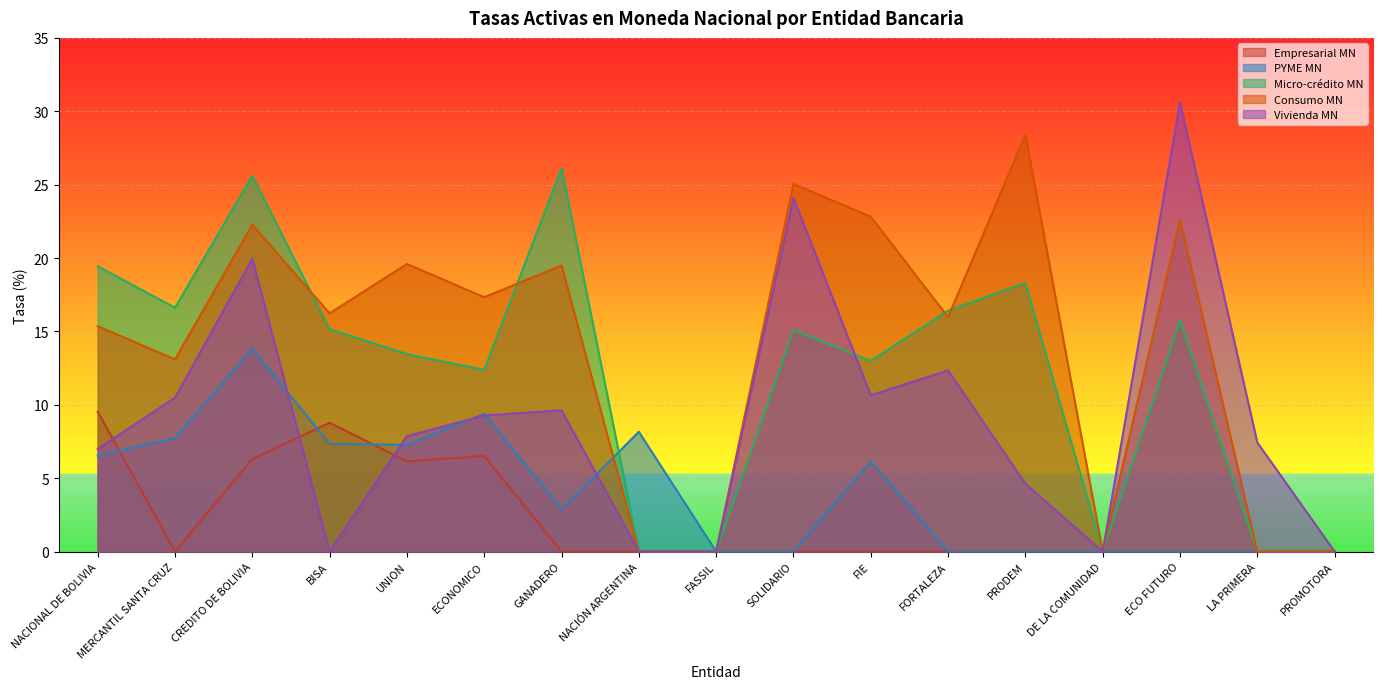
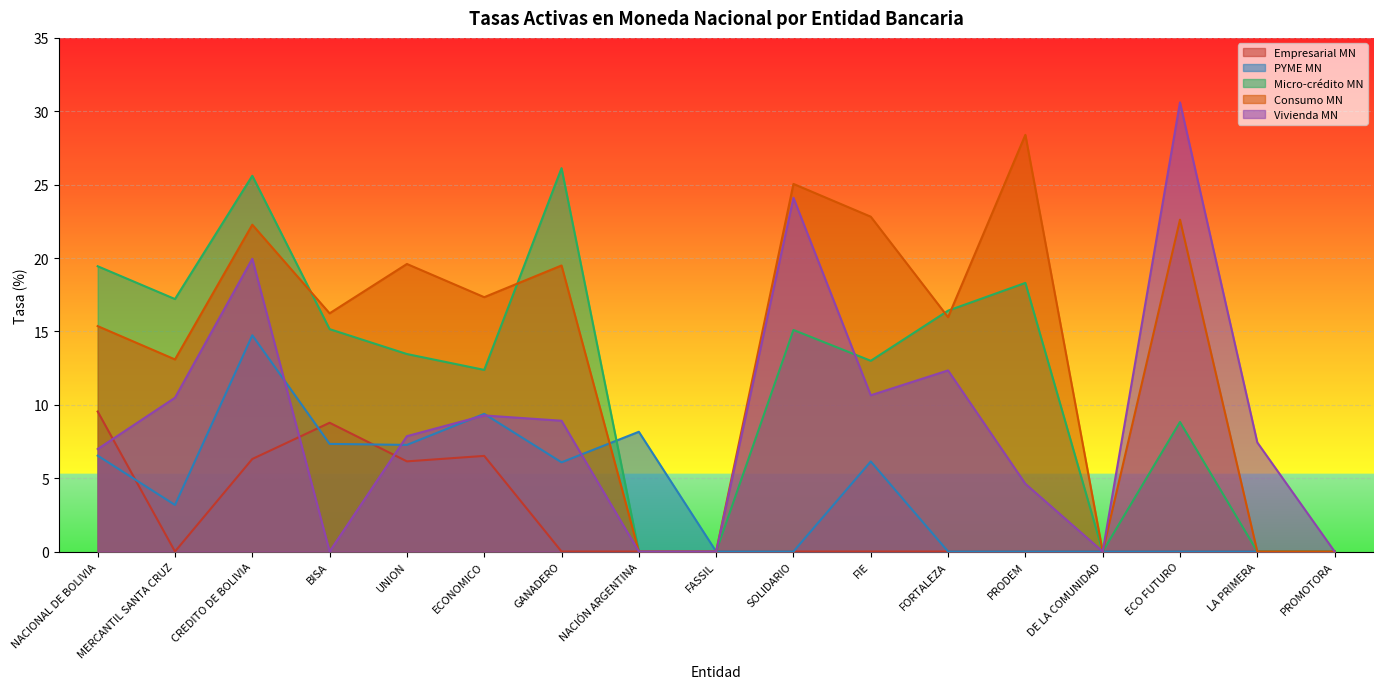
PYME MN, MERCANTIL SANTA CRUZ: 7.7 -> 3.2
Micro-crédito MN, MERCANTIL SANTA CRUZ: 16.6 -> 17.2
PYME MN, CREDITO DE BOLIVIA: 13.8 -> 14.7
PYME MN, GANADERO: 2.9 -> 6.1
Vivienda MN, GANADERO: 9.6 -> 8.9
Micro-crédito MN, ECO FUTURO: 15.7 -> 8.8
